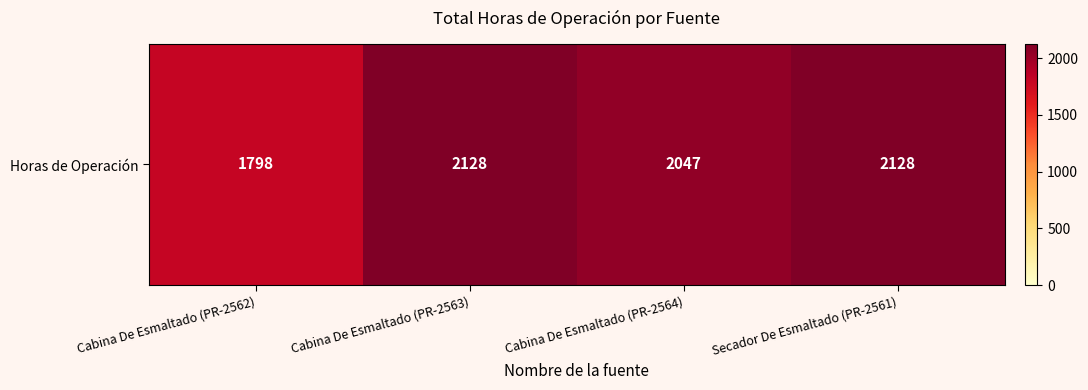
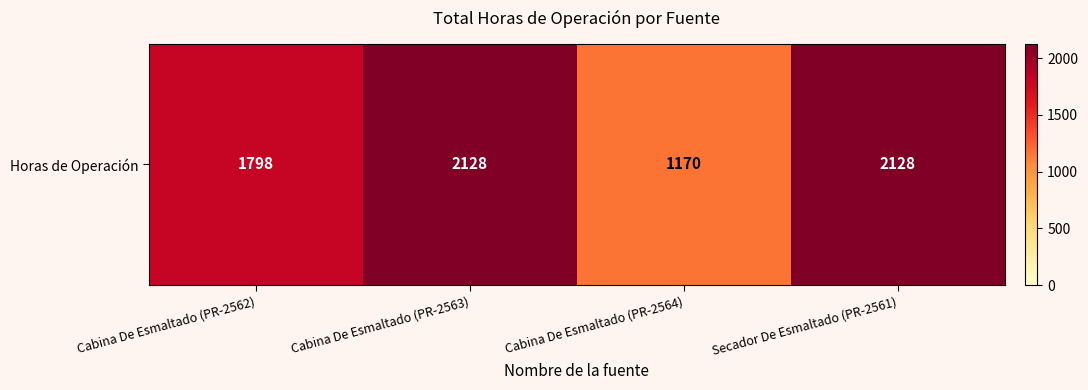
Horas de Operación, Cabina De Esmaltado (PR-2564): 2047 -> 1170
